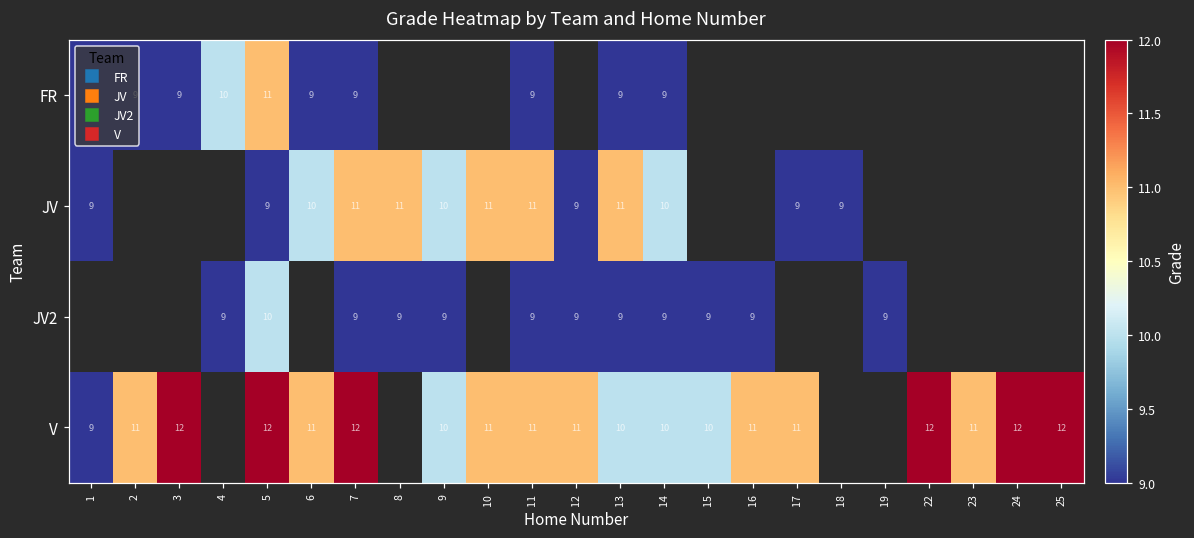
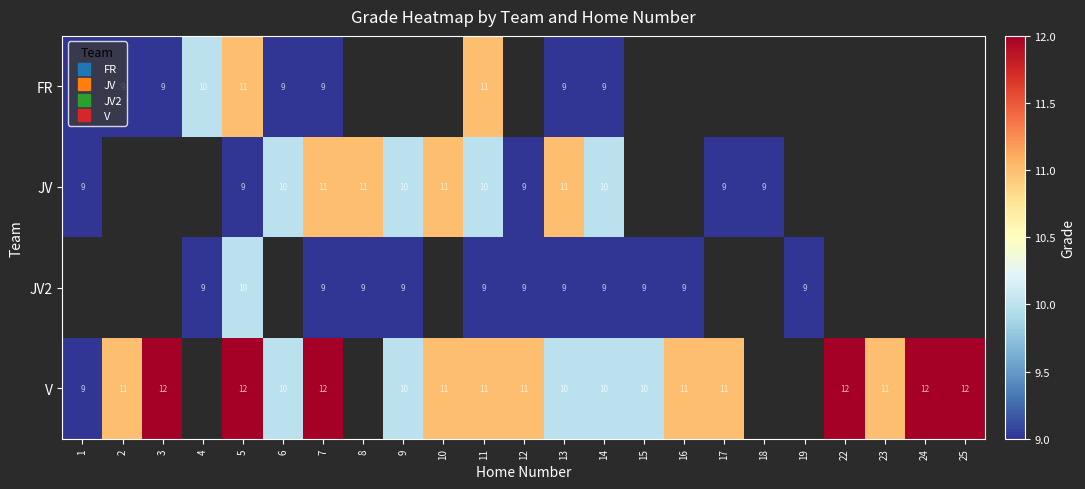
FR, 11: 9 -> 11
JV, 11: 11 -> 10
V, 6: 11 -> 10
